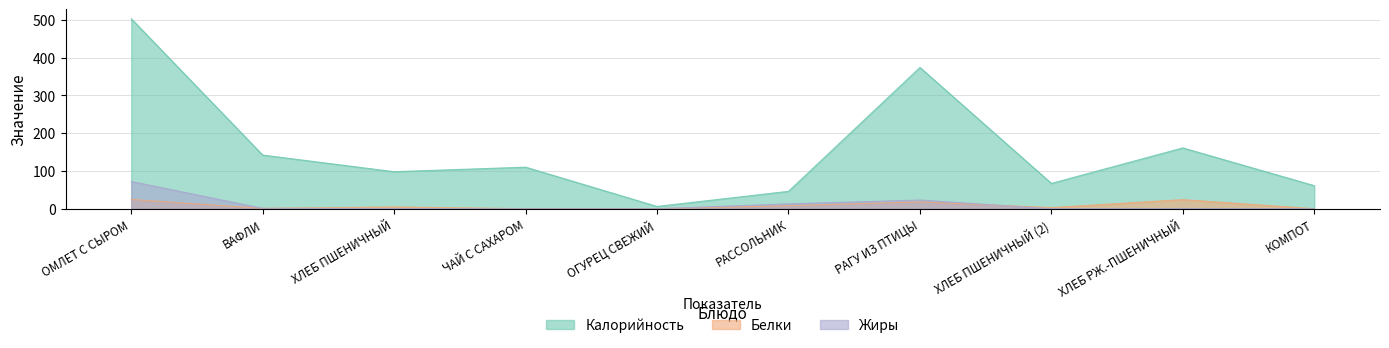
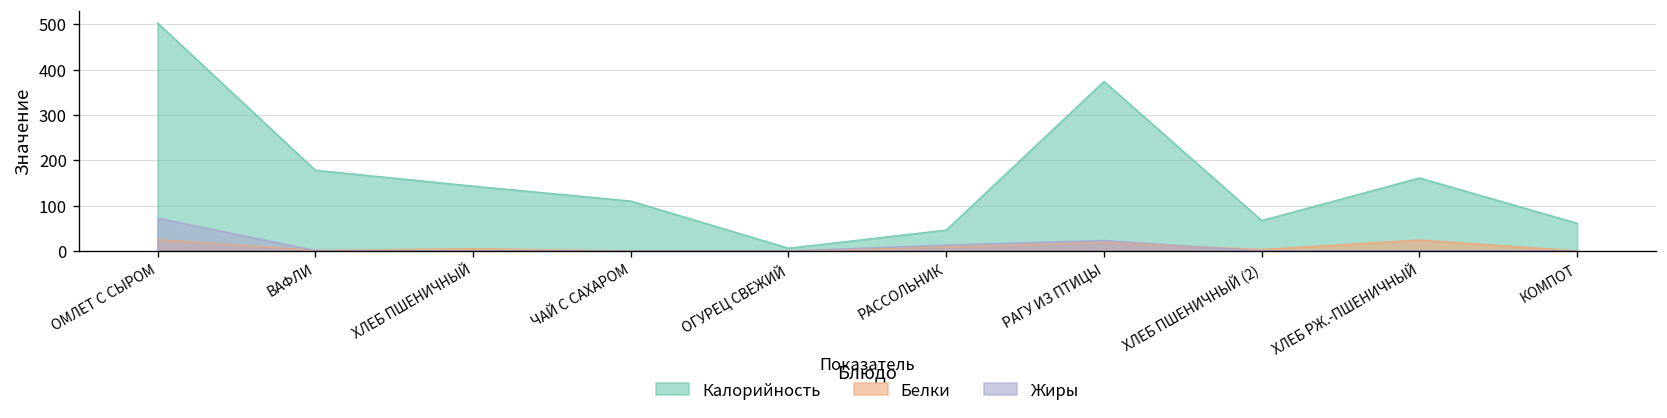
Калорийность, ВАФЛИ: 140 -> 180
Калорийность, ХЛЕБ ПШЕНИЧНЫЙ: 100 -> 140
